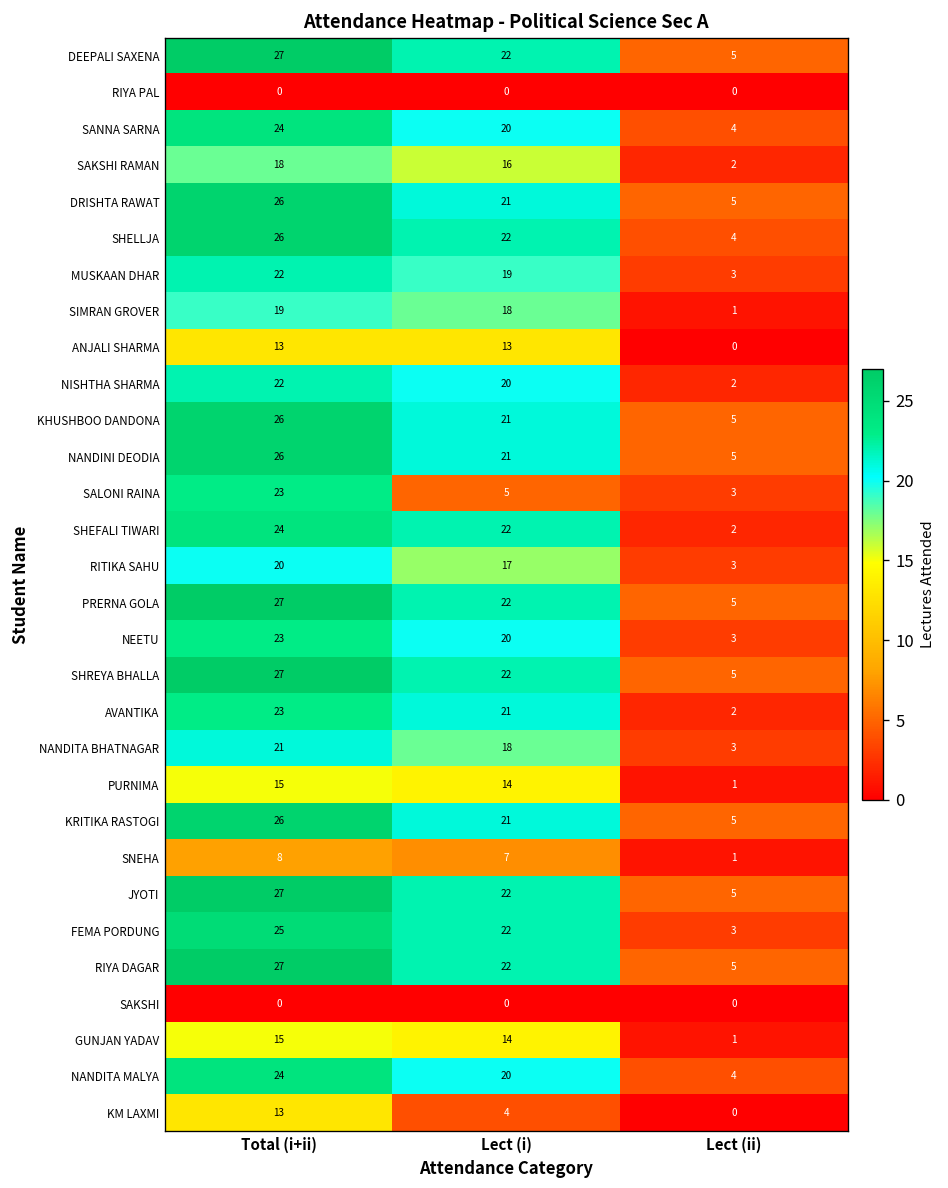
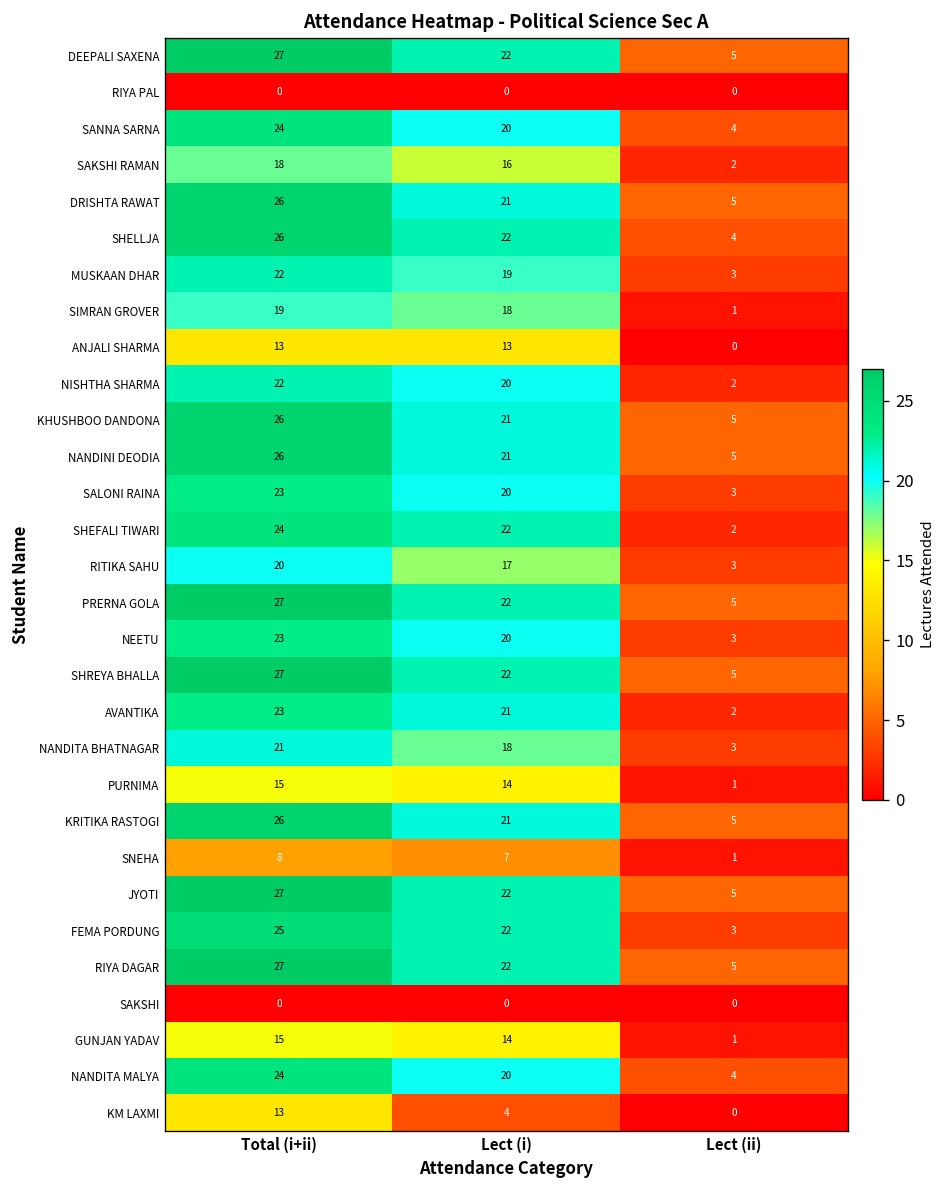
SALONI RAINA, Lect (i): 5 -> 20
